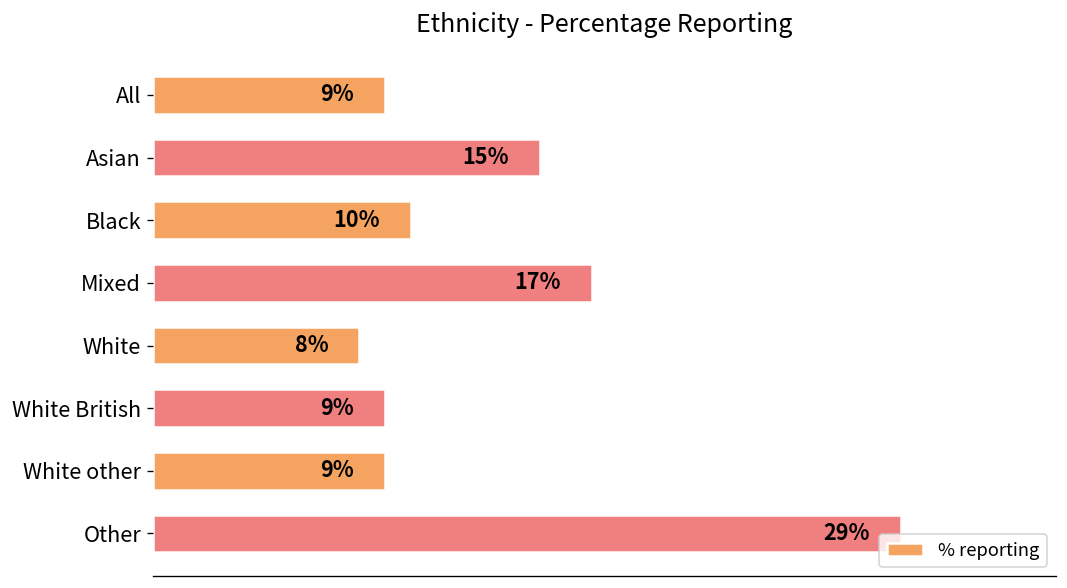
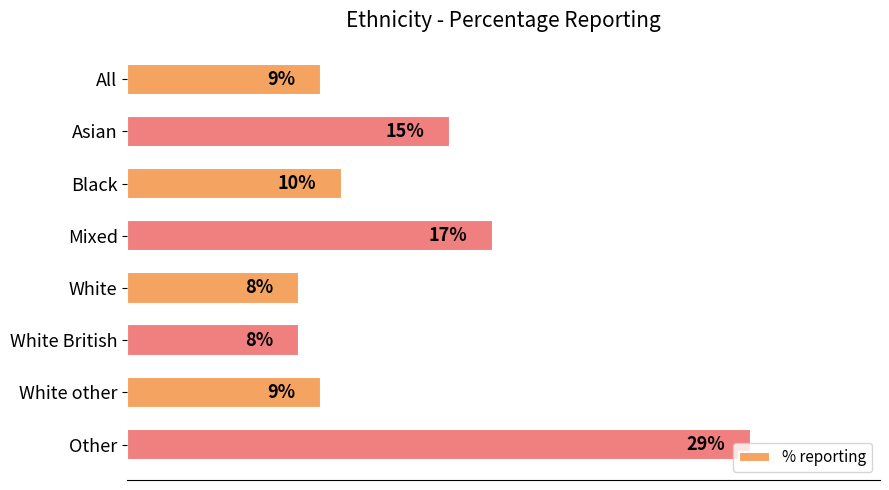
White British: 9% -> 8%
